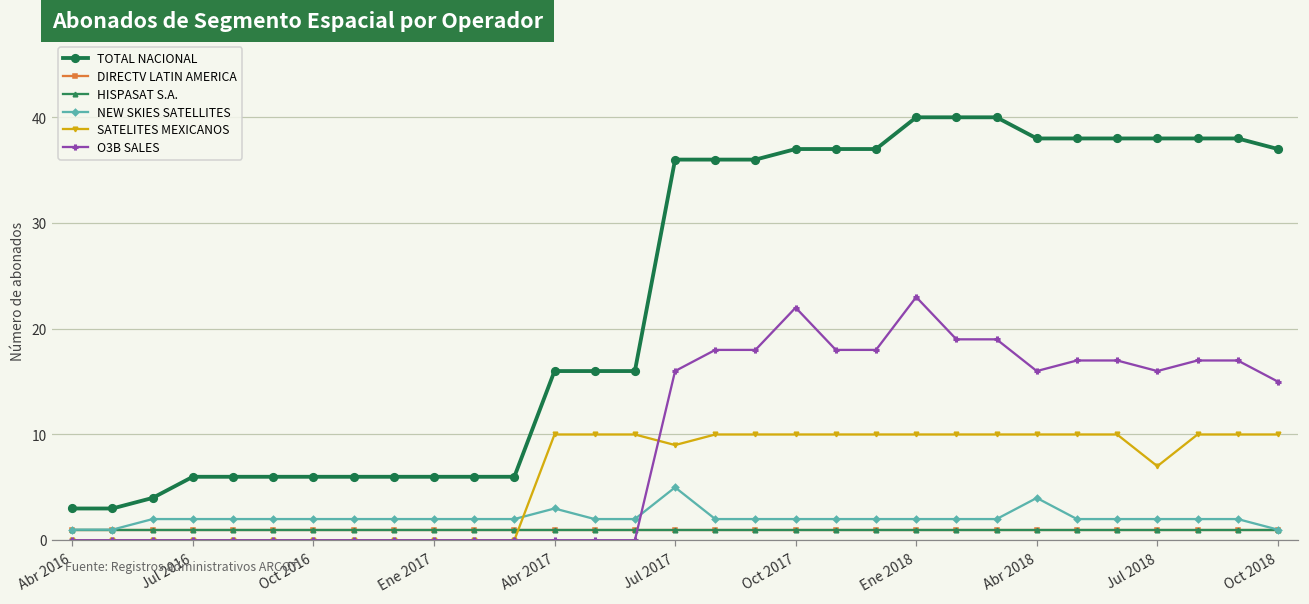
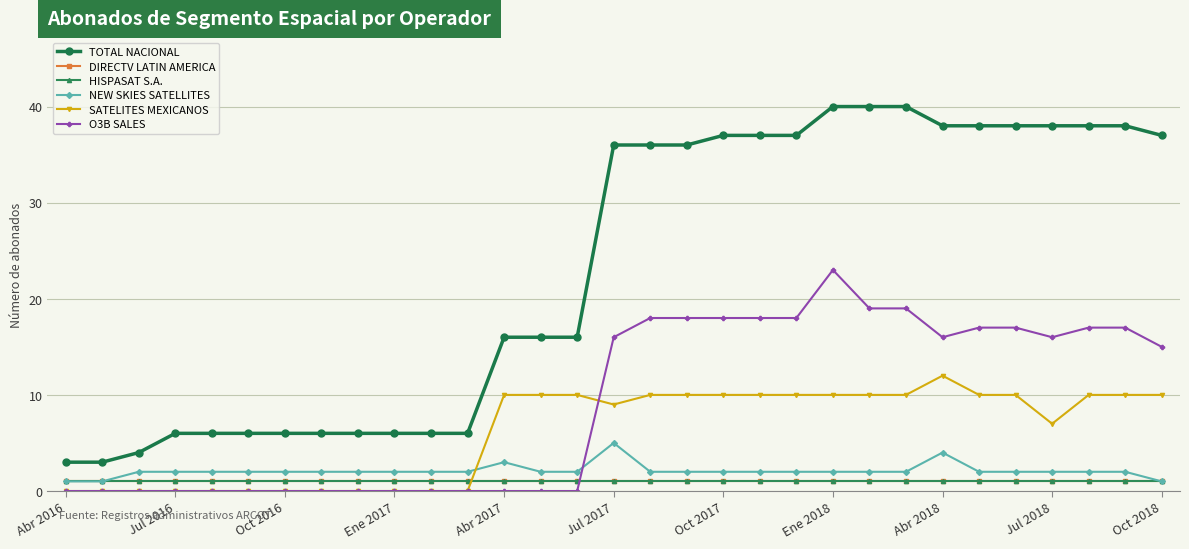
O3B SALES, Oct 2017: 22 -> 18
SATELITES MEXICANOS, Abr 2018: 10 -> 12
